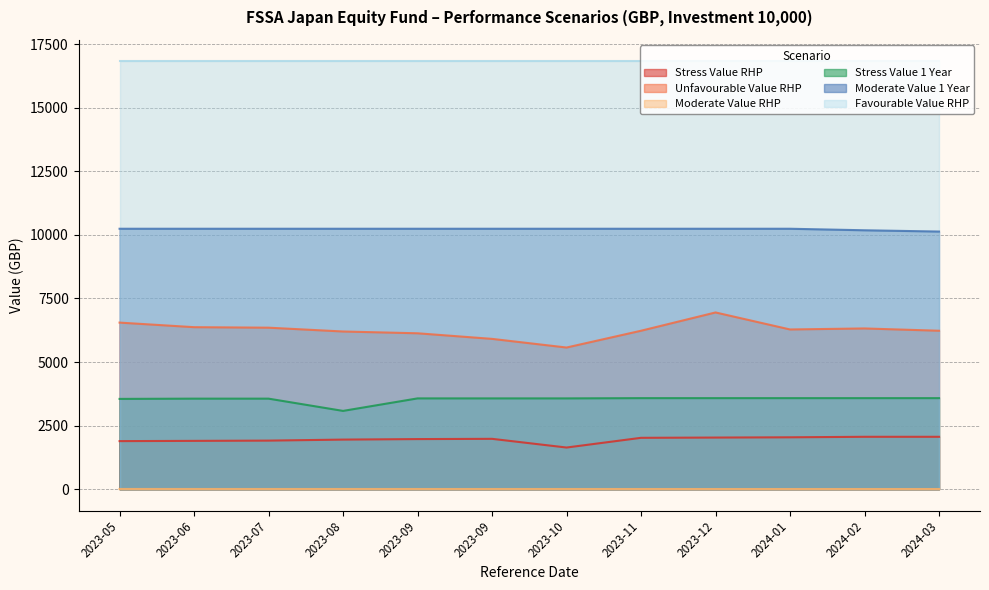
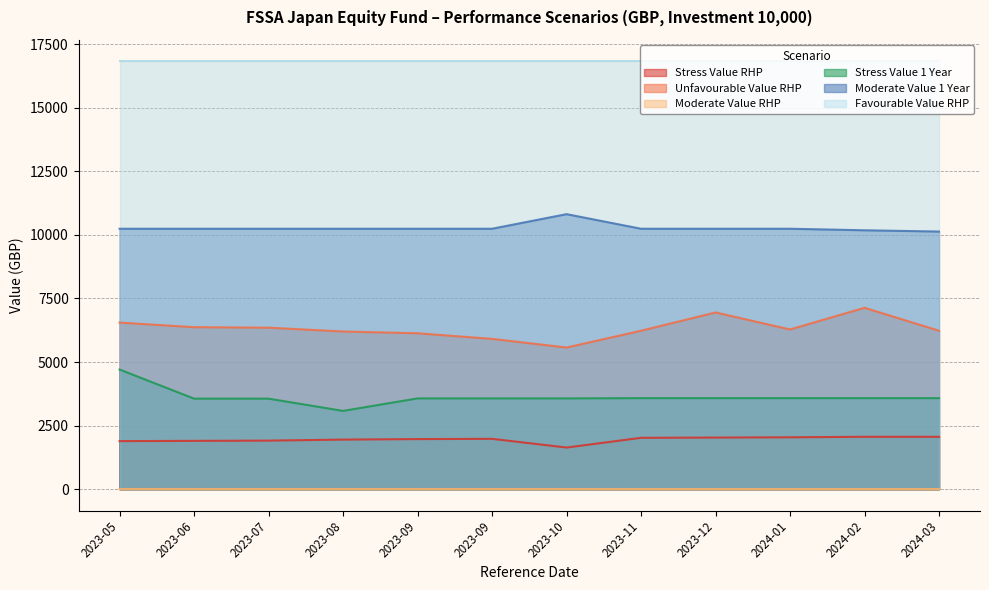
Stress Value 1 Year, 2023-05: 3600 -> 4700
Moderate Value 1 Year, 2023-10: 10200 -> 10800
Unfavourable Value RHP, 2024-02: 6300 -> 7100
